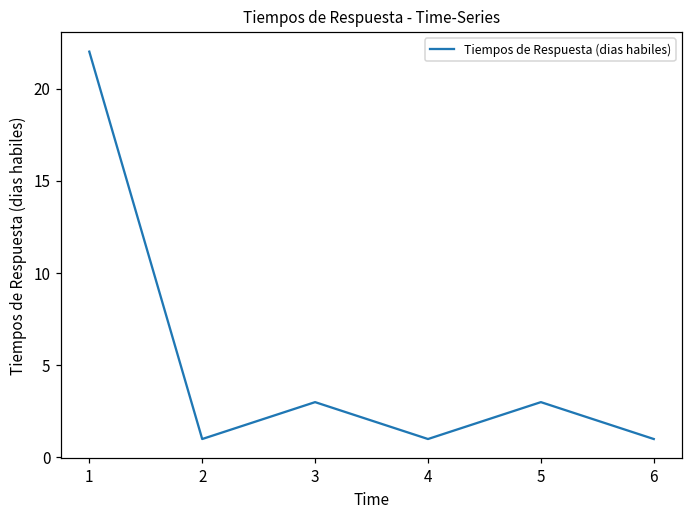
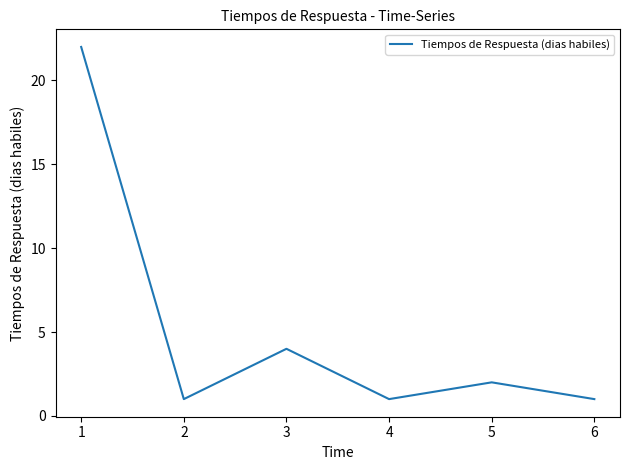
3: 3 -> 4
5: 3 -> 2
